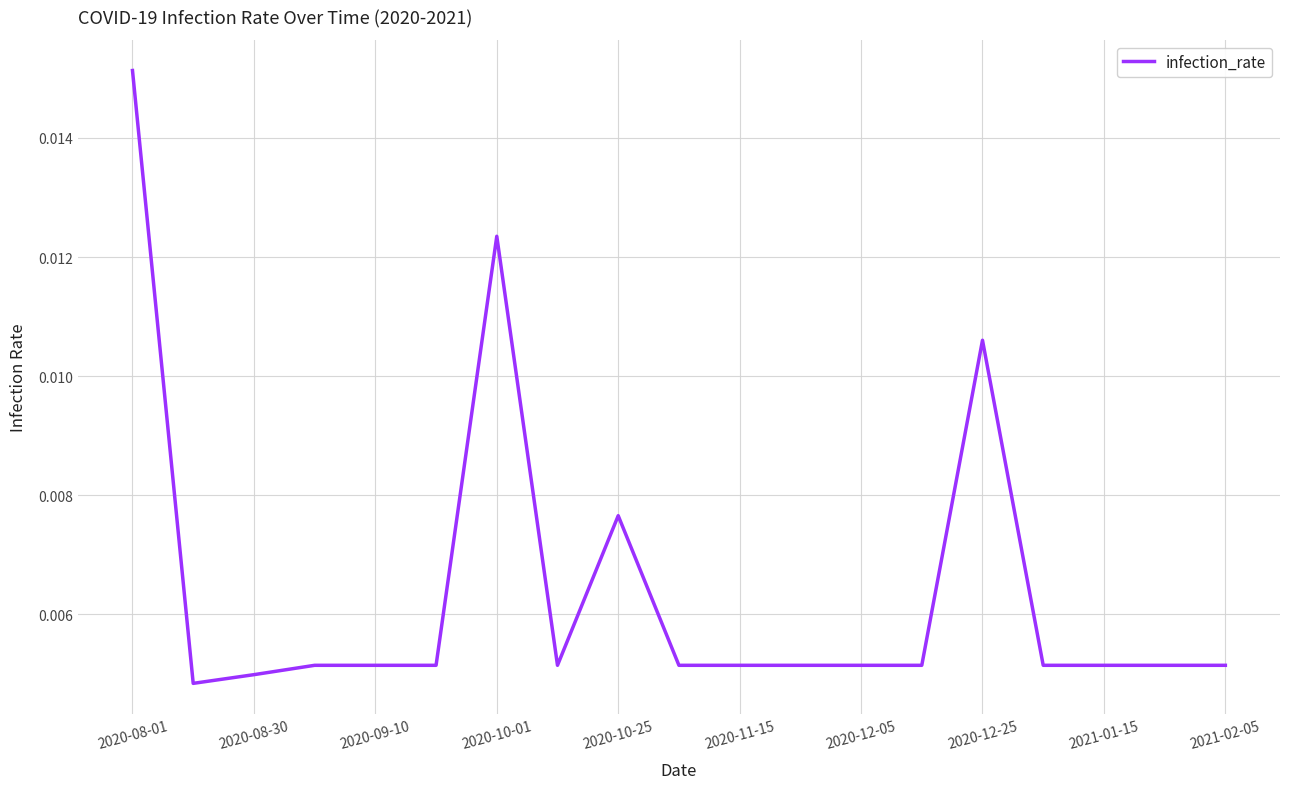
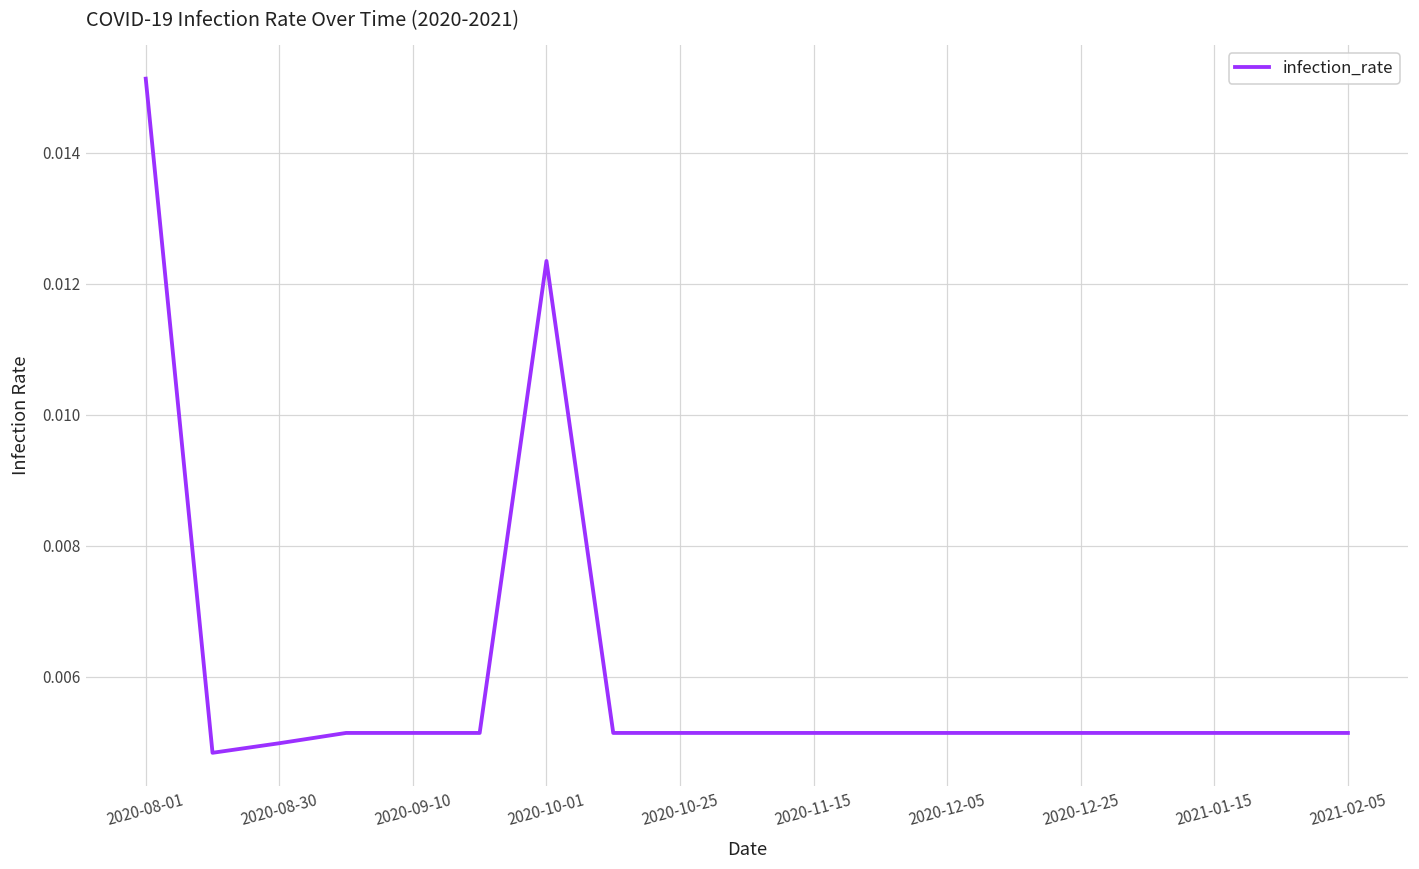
2020-10-25: 0.0077 -> 0.0051
2020-12-25: 0.0106 -> 0.0051
